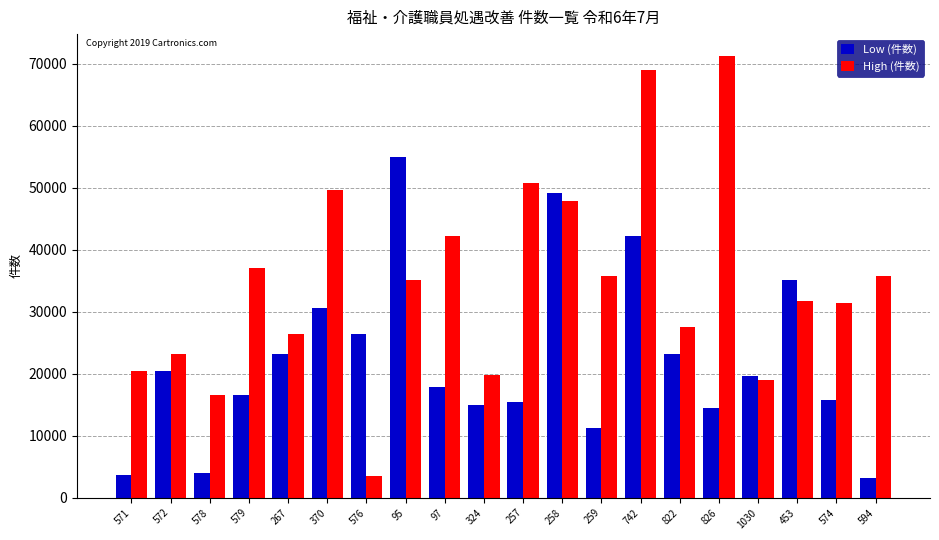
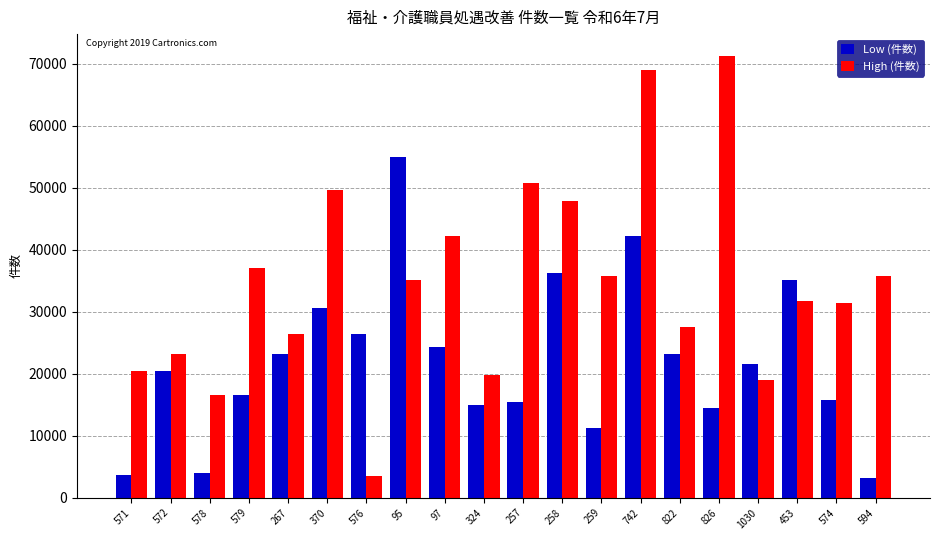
Low (件数), 97: 18000 -> 24000
Low (件数), 258: 49000 -> 36000
Low (件数), 1030: 20000 -> 22000
